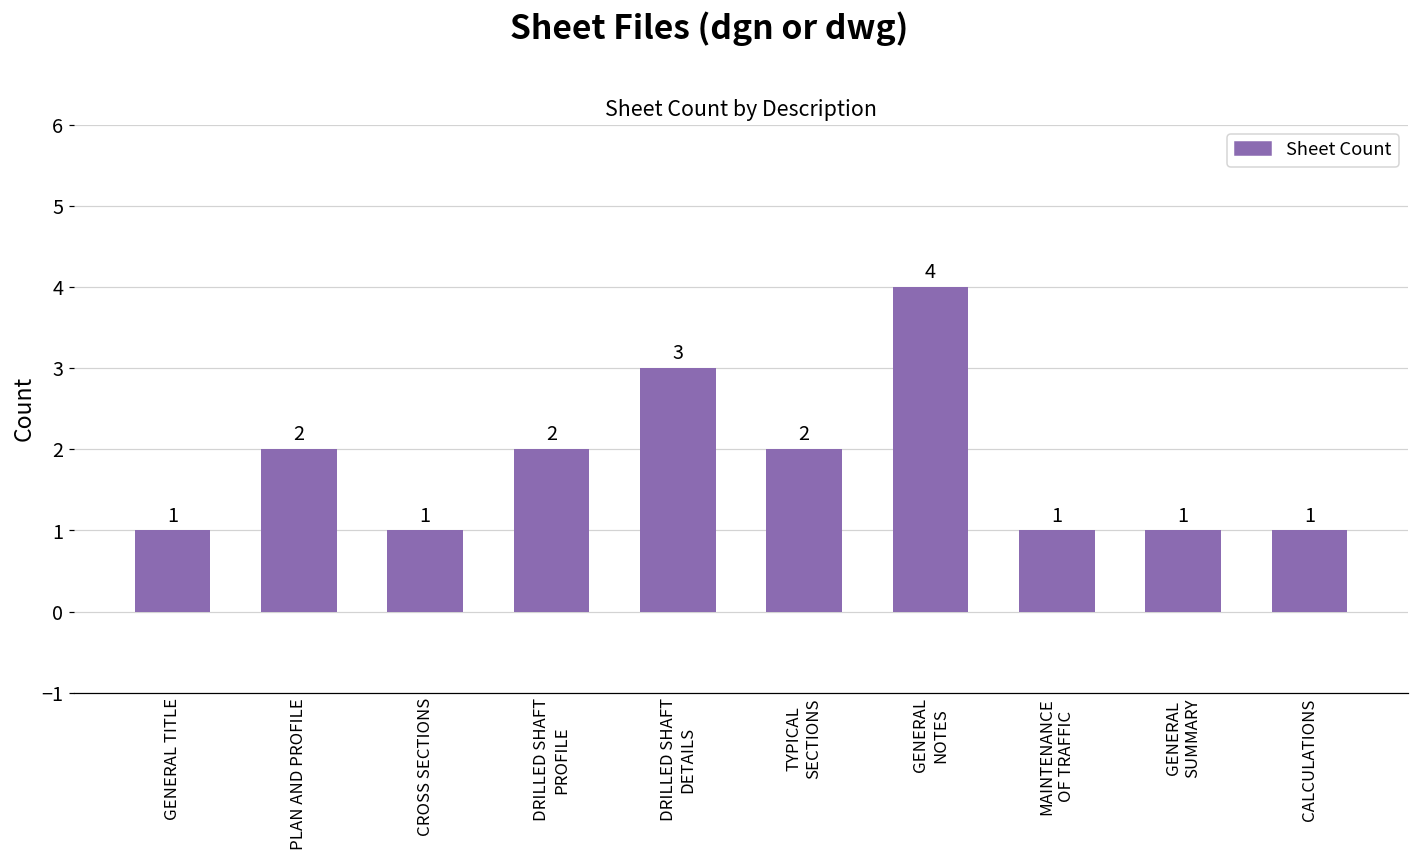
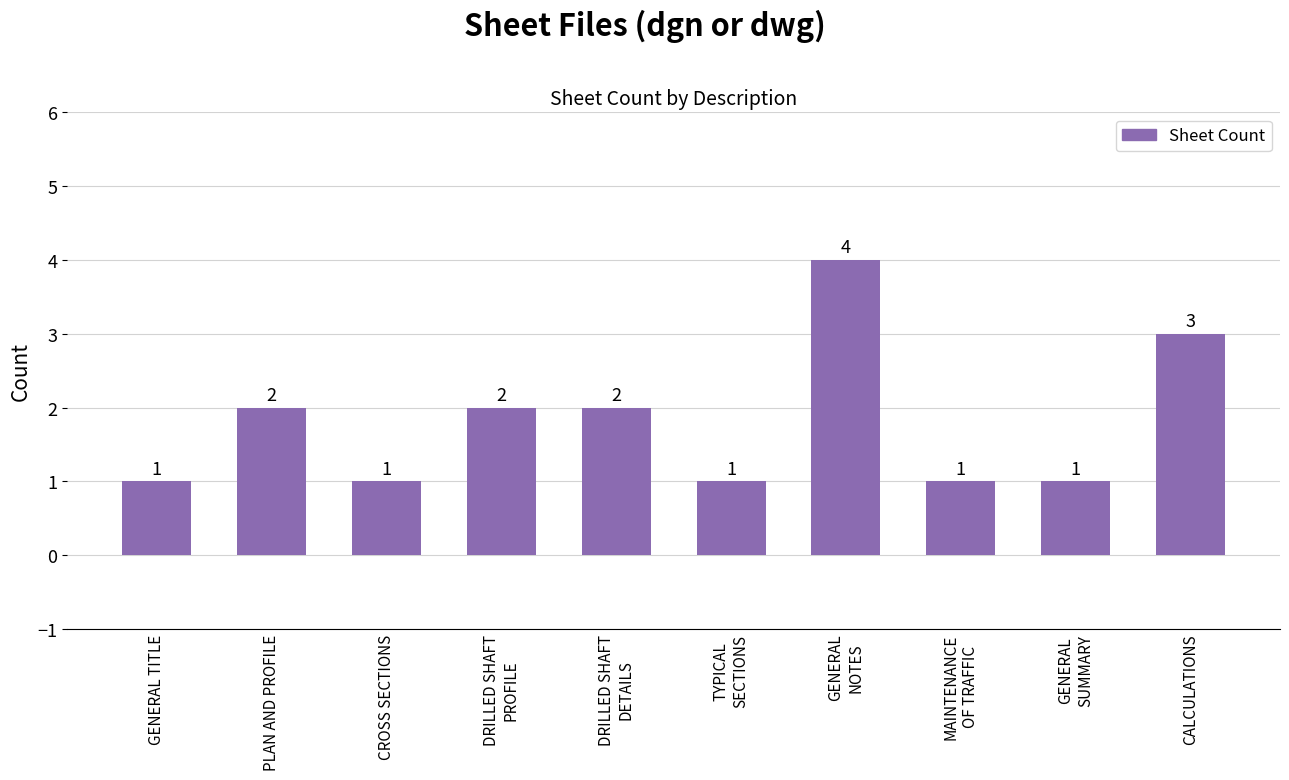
DRILLED SHAFT DETAILS: 3 -> 2
TYPICAL SECTIONS: 2 -> 1
CALCULATIONS: 1 -> 3
